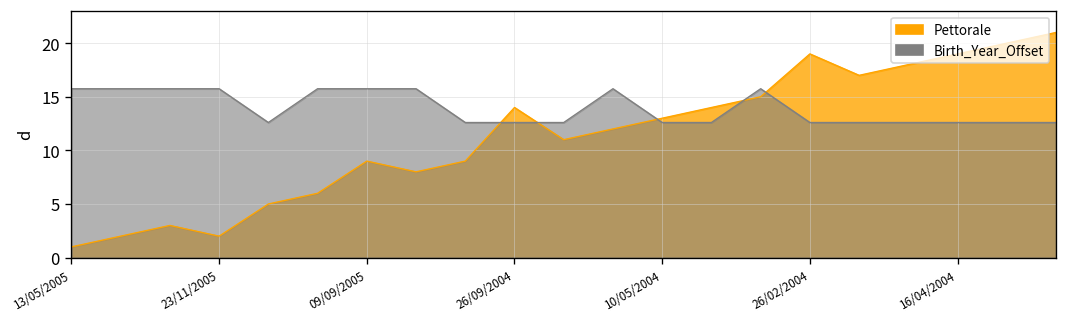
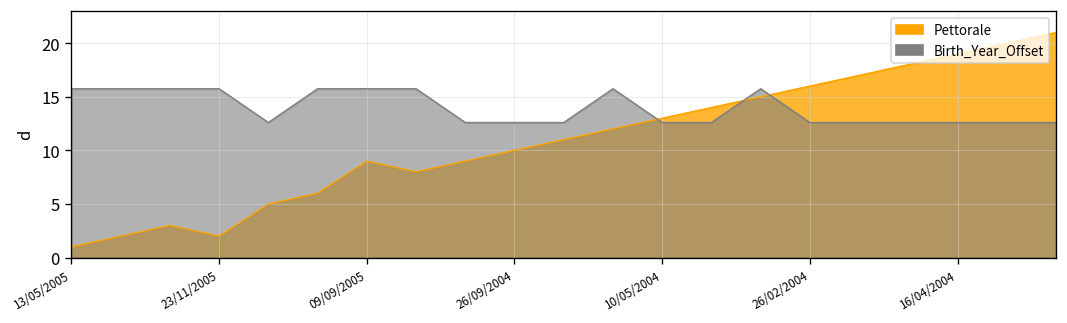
Pettorale, 26/09/2004: 14 -> 10
Pettorale, 26/02/2004: 19 -> 16
